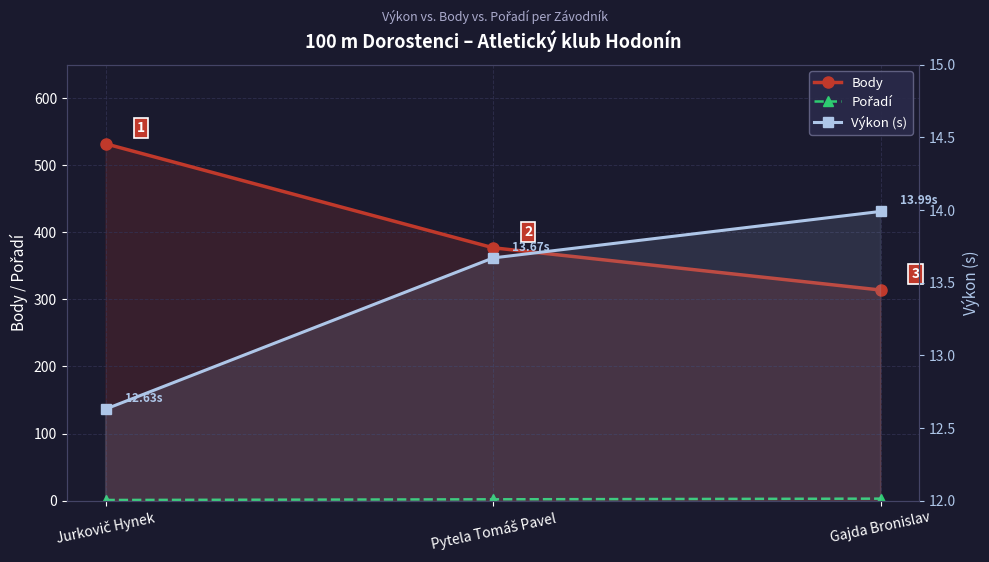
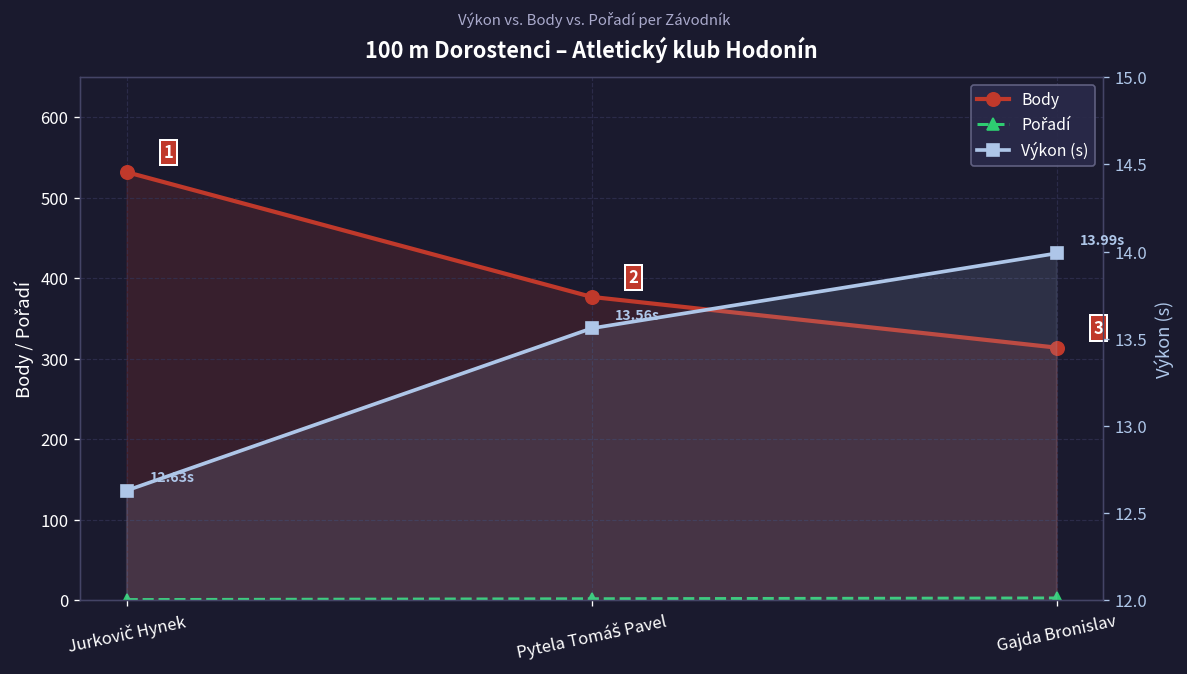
Výkon (s), Pytela Tomáš Pavel: 13.67s -> 13.56s
